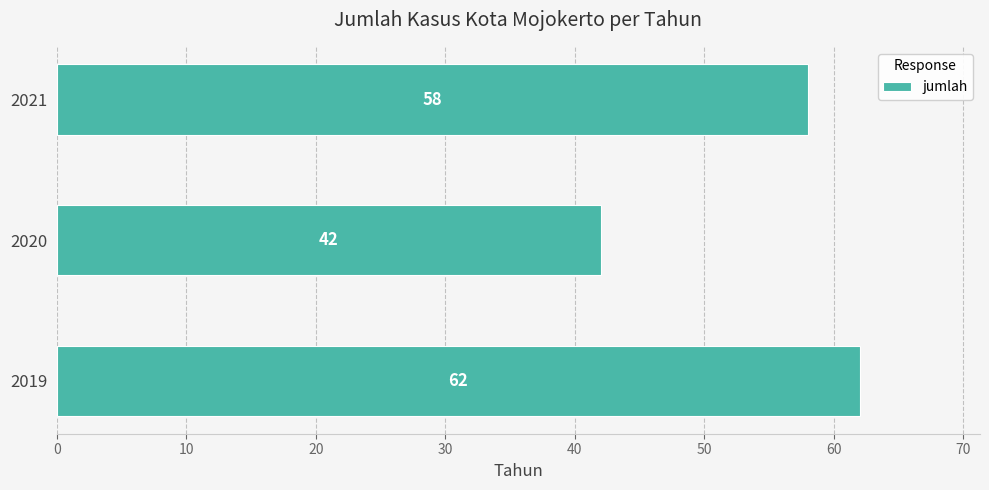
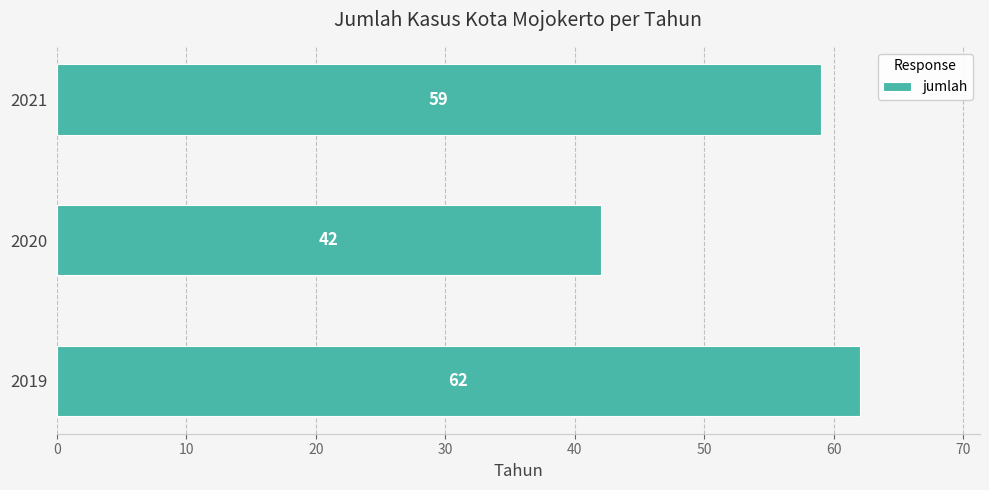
2021: 58 -> 59
